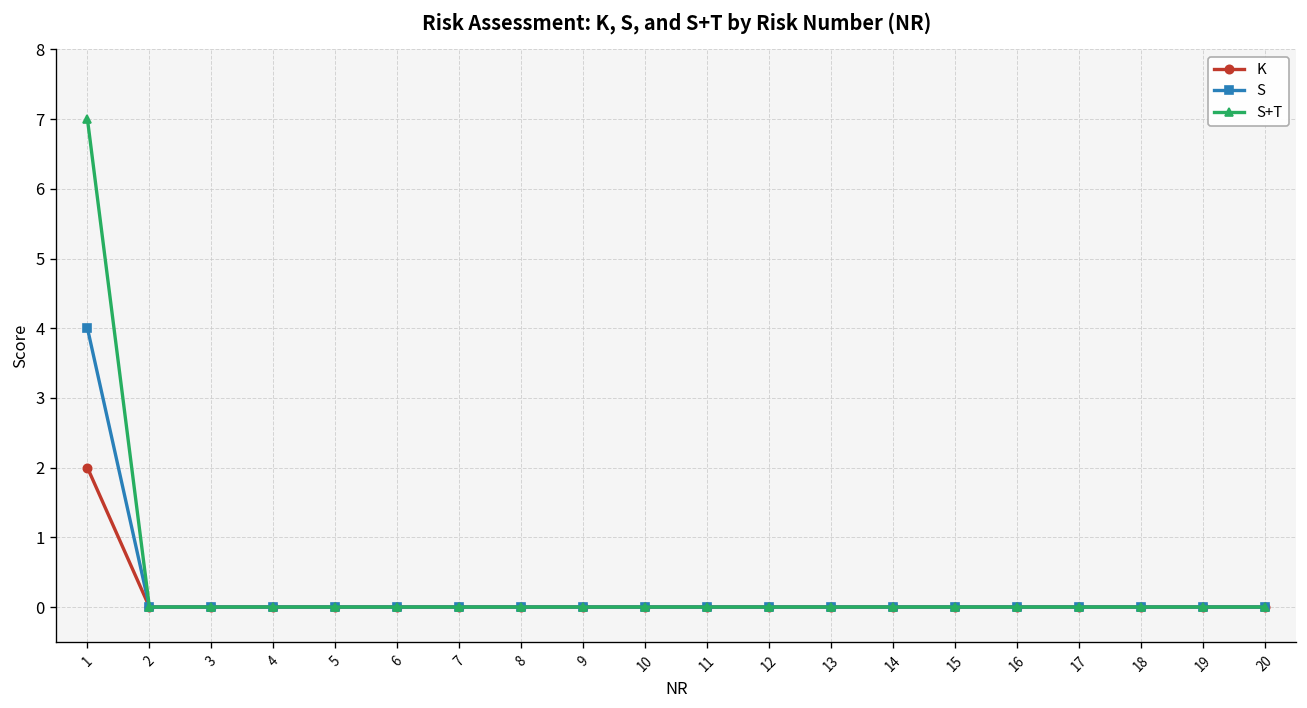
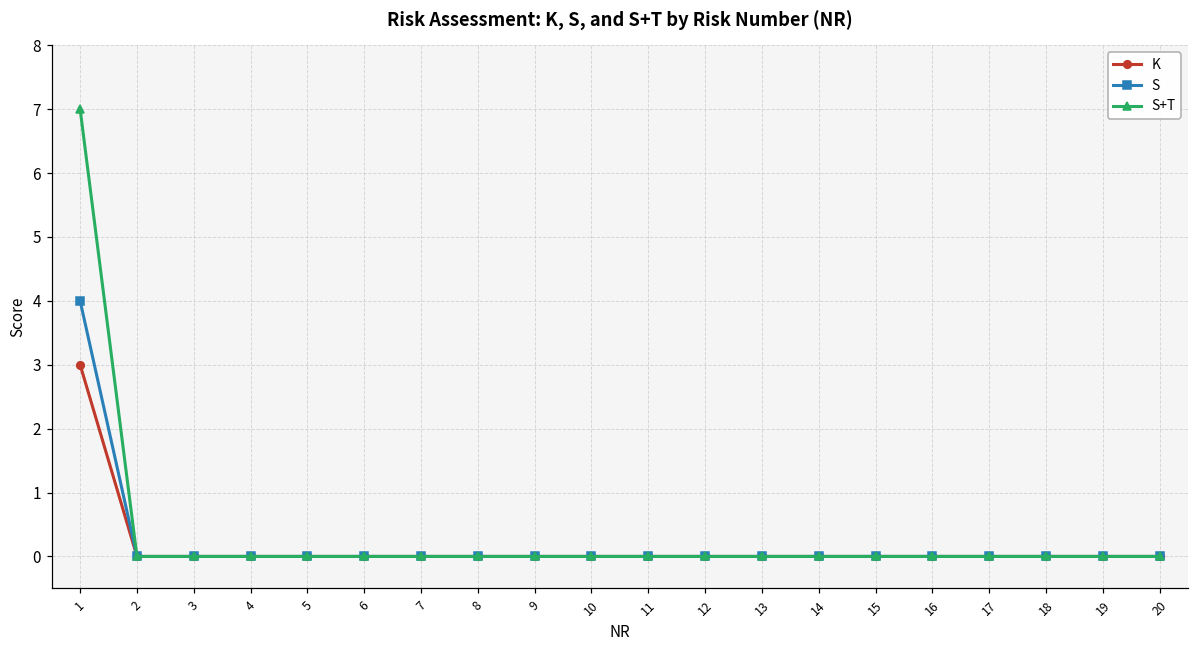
K, 1: 2 -> 3
